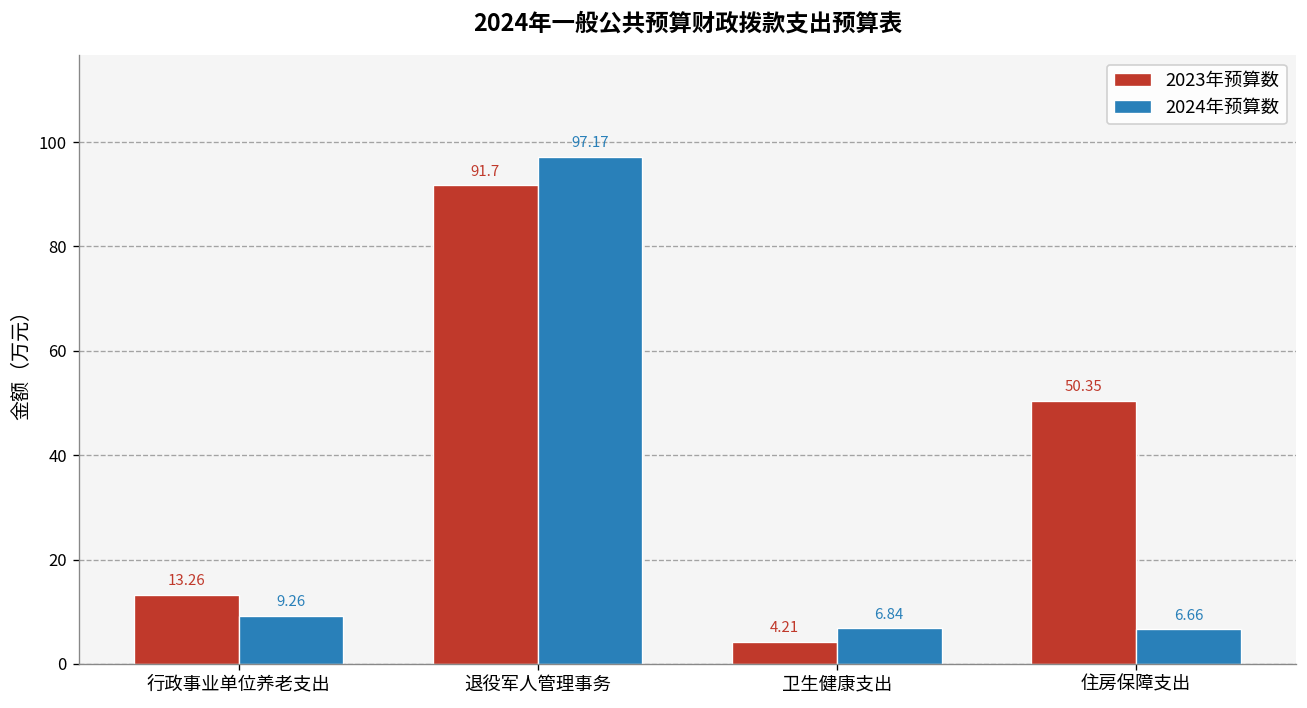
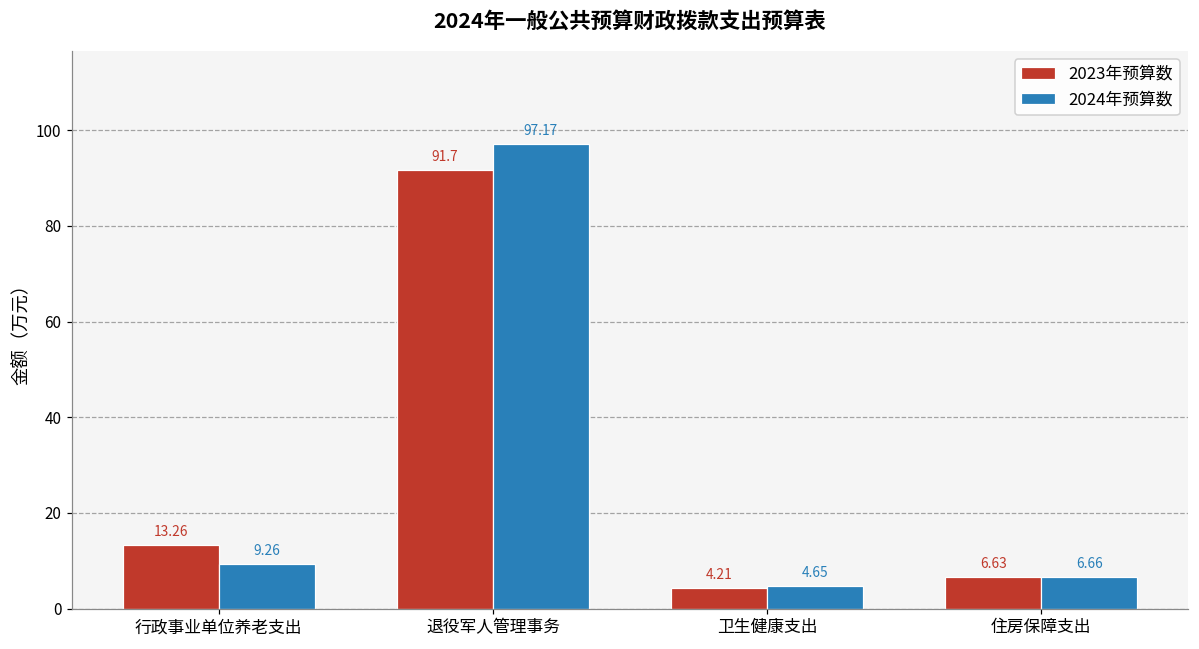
2024年预算数, 卫生健康支出: 6.84 -> 4.65
2023年预算数, 住房保障支出: 50.35 -> 6.63
